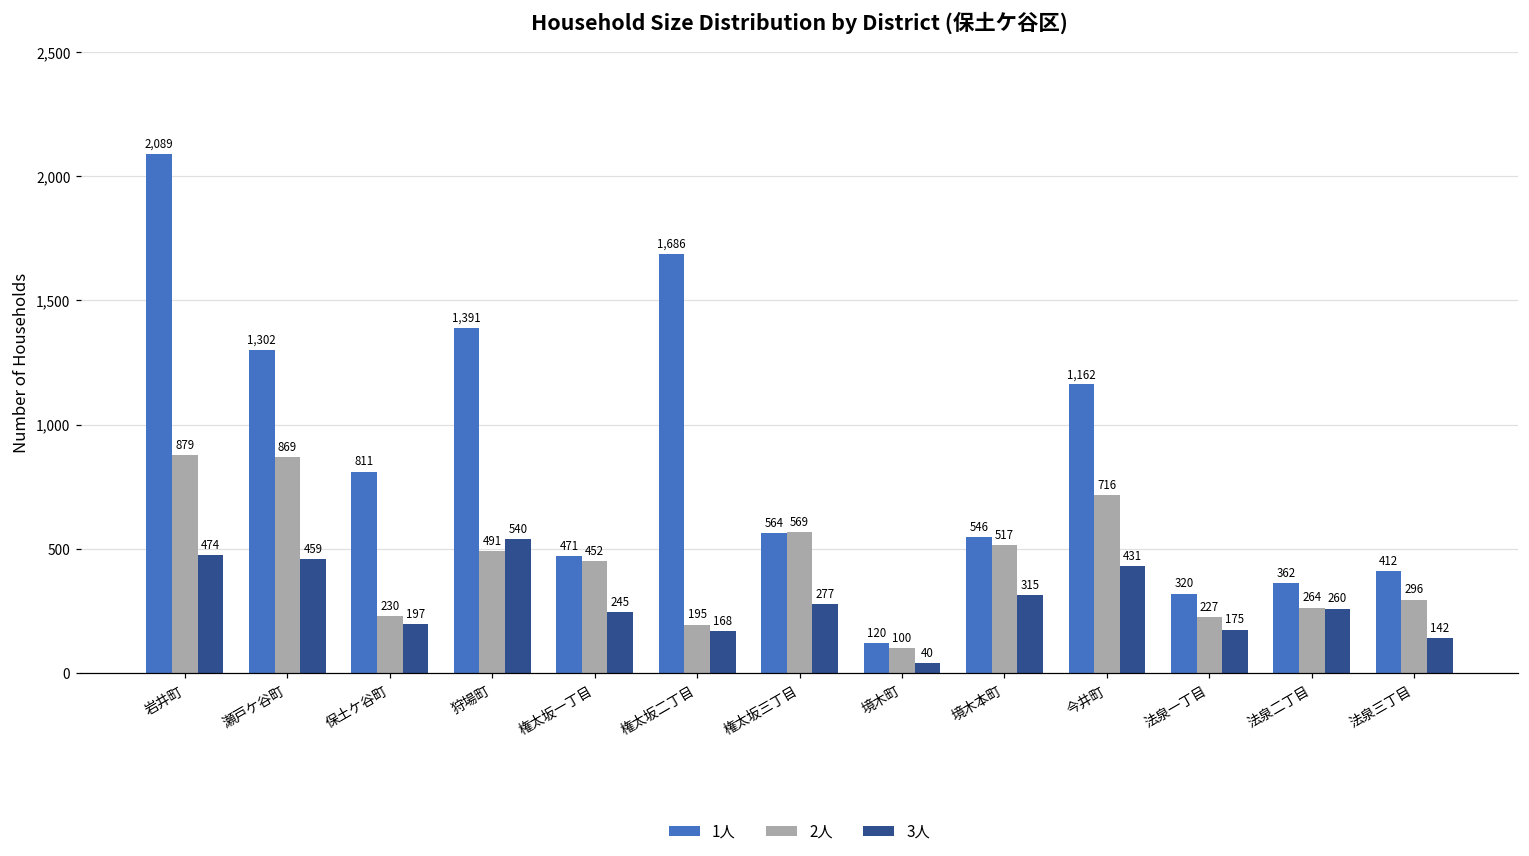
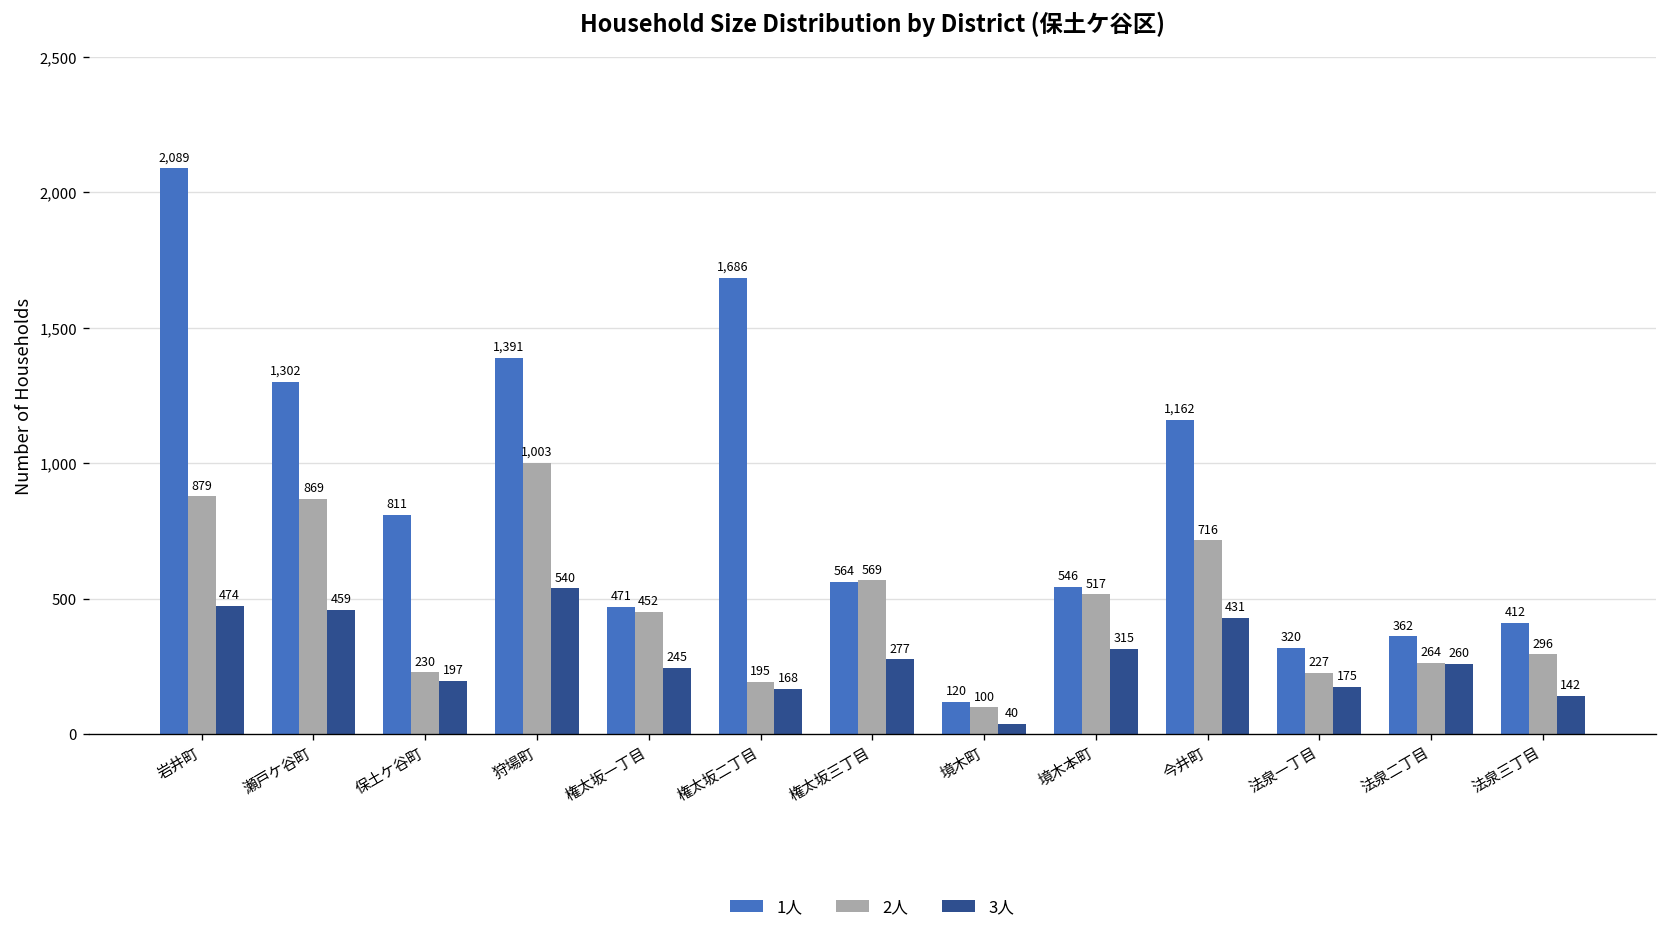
2人, 狩場町: 491 -> 1,003
